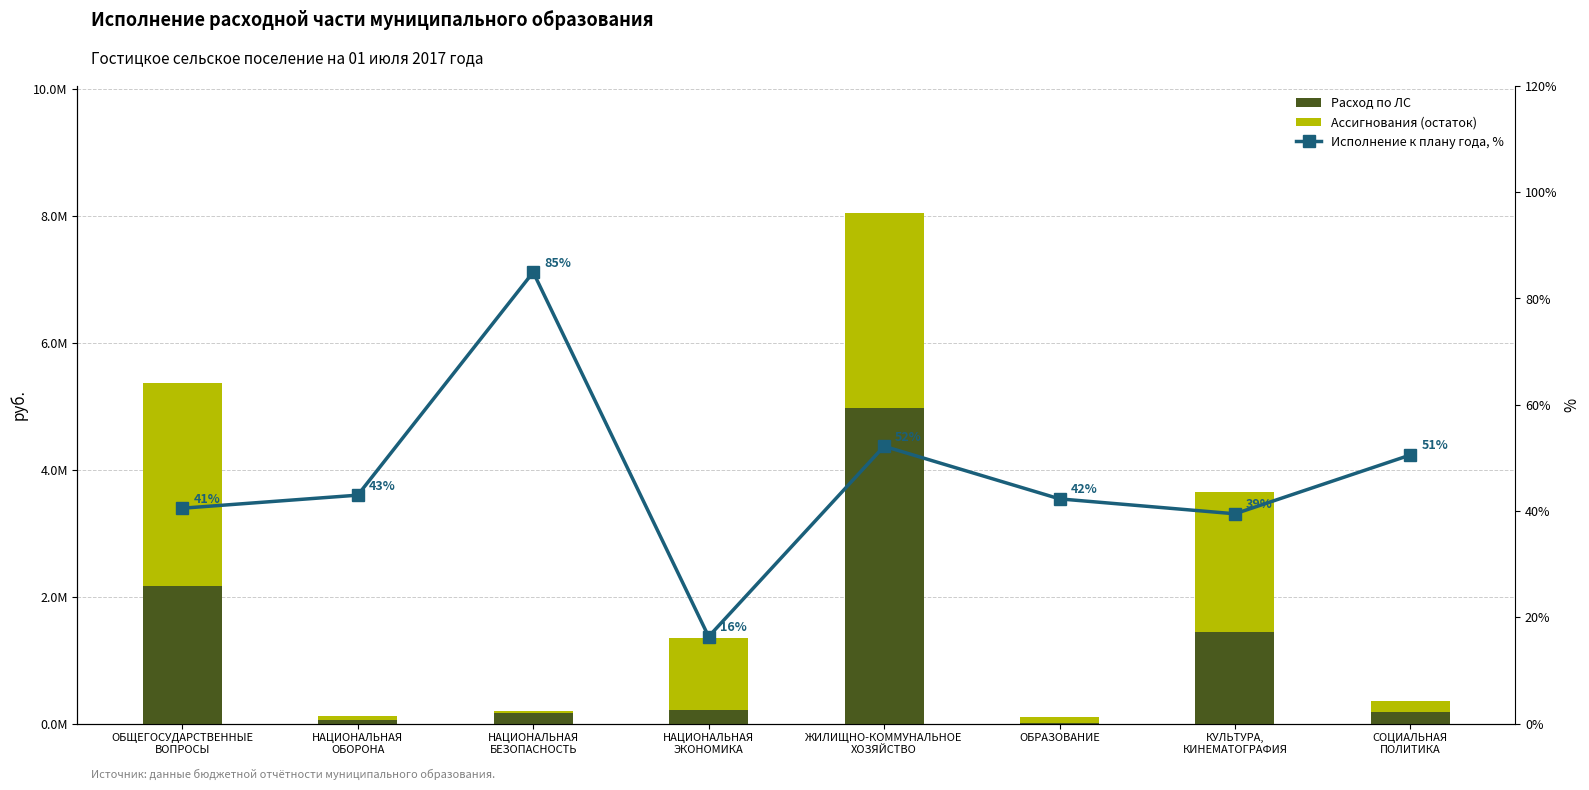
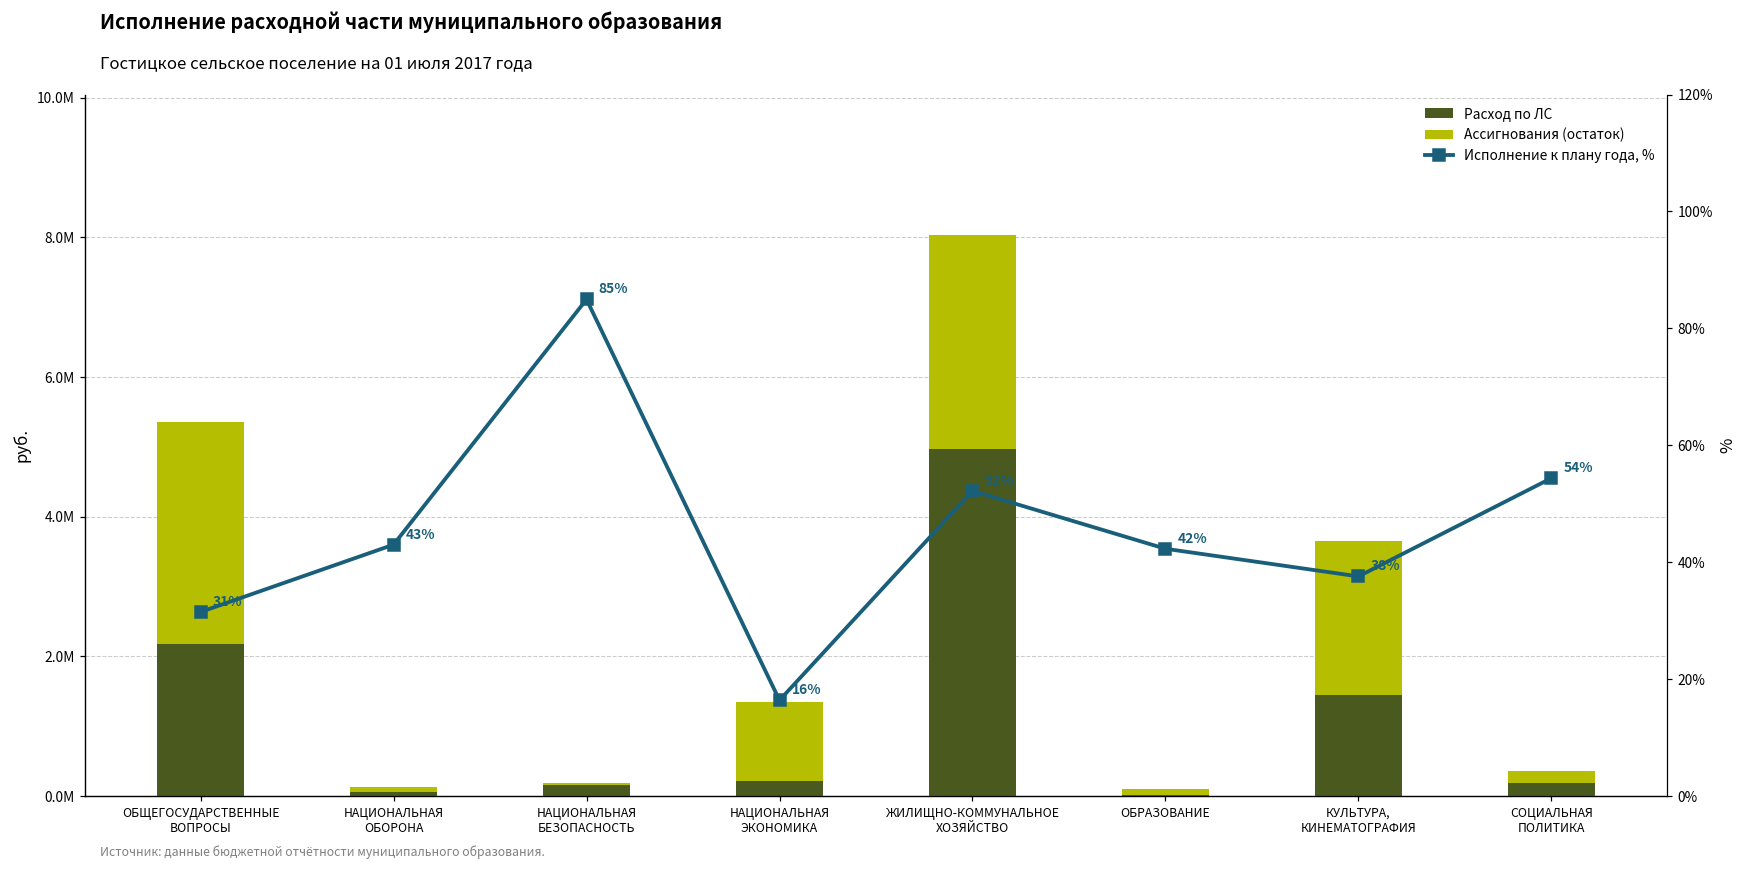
Исполнение к плану года, %, ОБЩЕГОСУДАРСТВЕННЫЕ ВОПРОСЫ: 41% -> 31%
Исполнение к плану года, %, КУЛЬТУРА, КИНЕМАТОГРАФИЯ: 39% -> 38%
Исполнение к плану года, %, СОЦИАЛЬНАЯ ПОЛИТИКА: 51% -> 54%
